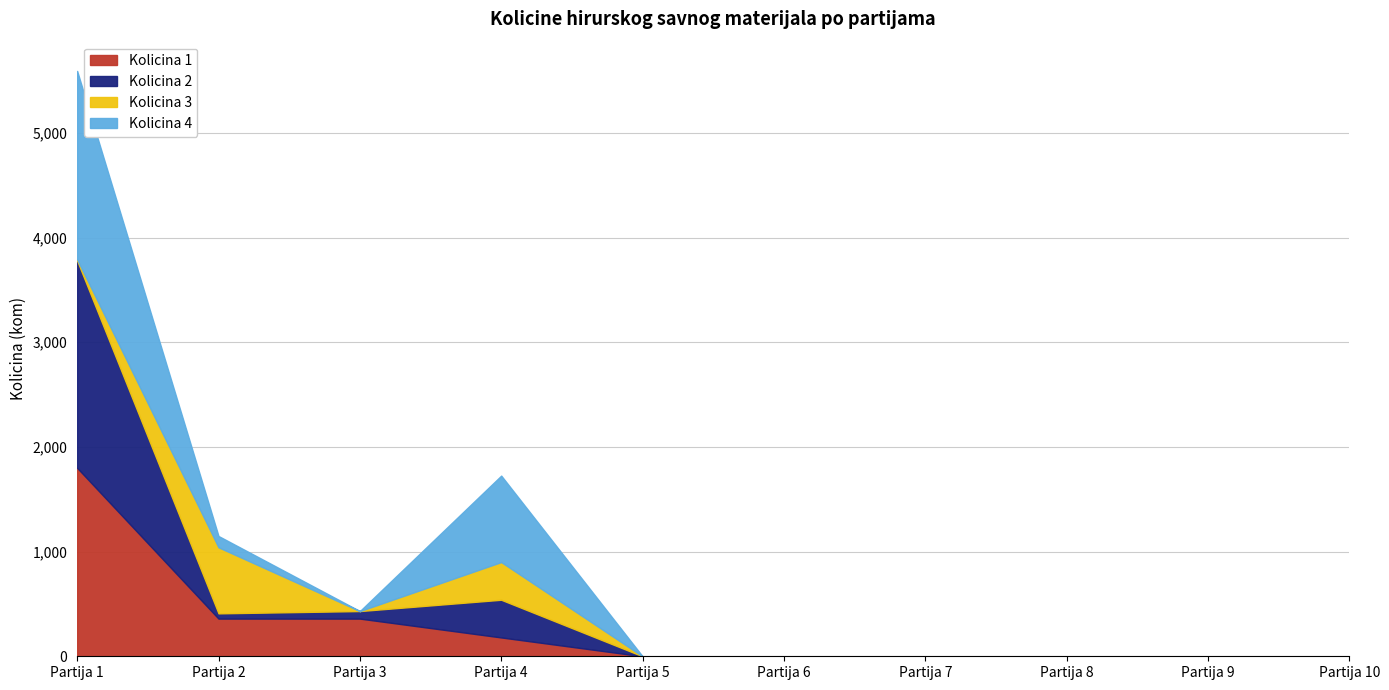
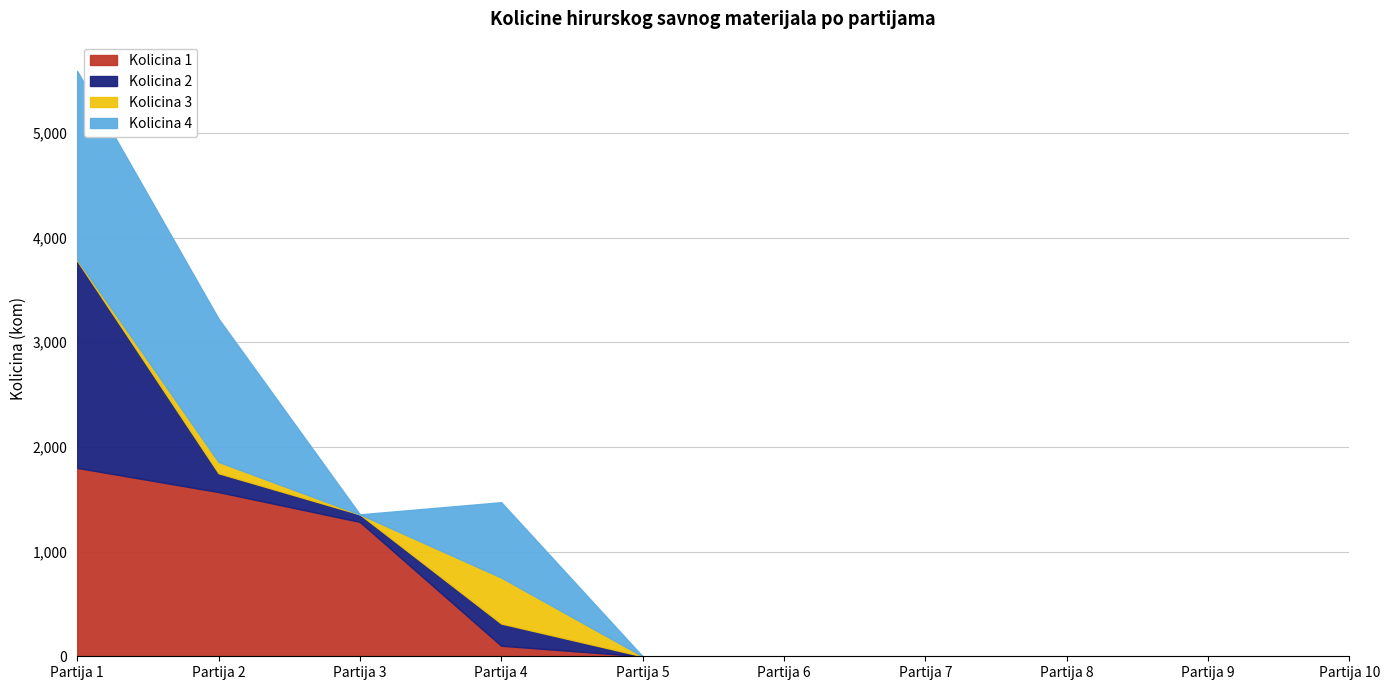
Kolicina 1, Partija 2: 360 -> 1,570
Kolicina 2, Partija 2: 50 -> 180
Kolicina 3, Partija 2: 630 -> 110
Kolicina 4, Partija 2: 110 -> 1,370
Kolicina 1, Partija 3: 360 -> 1,280
Kolicina 1, Partija 4: 180 -> 100
Kolicina 2, Partija 4: 360 -> 210
Kolicina 3, Partija 4: 360 -> 440
Kolicina 4, Partija 4: 830 -> 720
